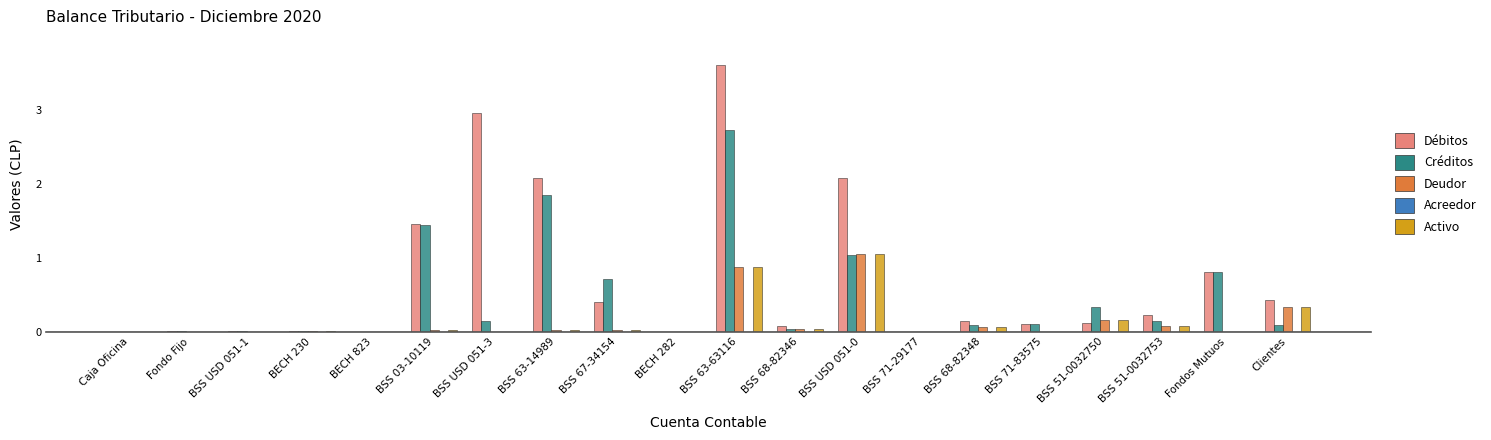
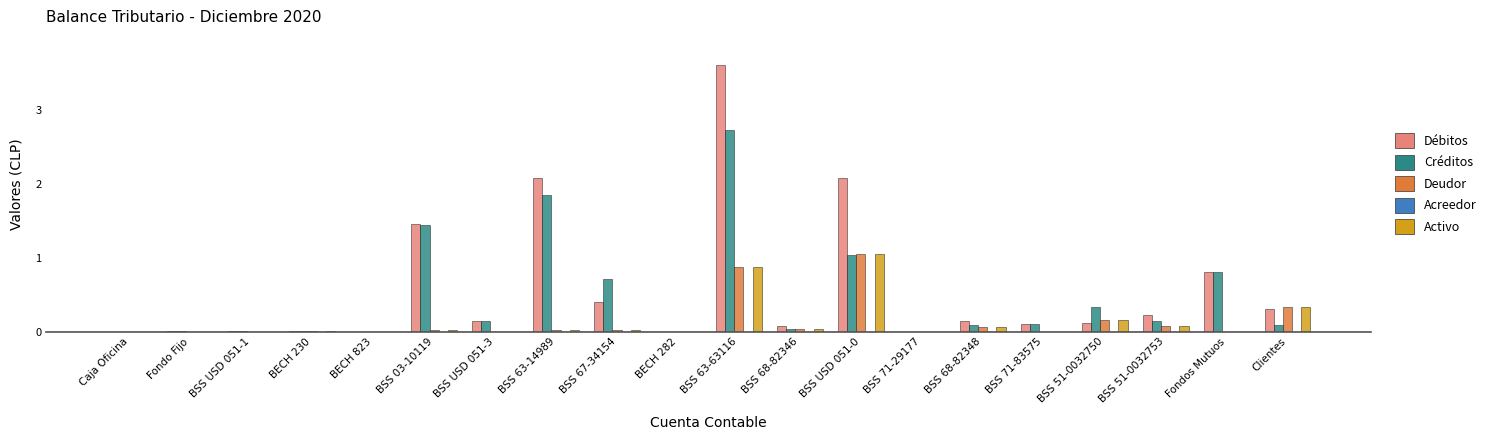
Débitos, BSS USD 051-3: 3.0 -> 0.1
Débitos, Clientes: 0.4 -> 0.3
